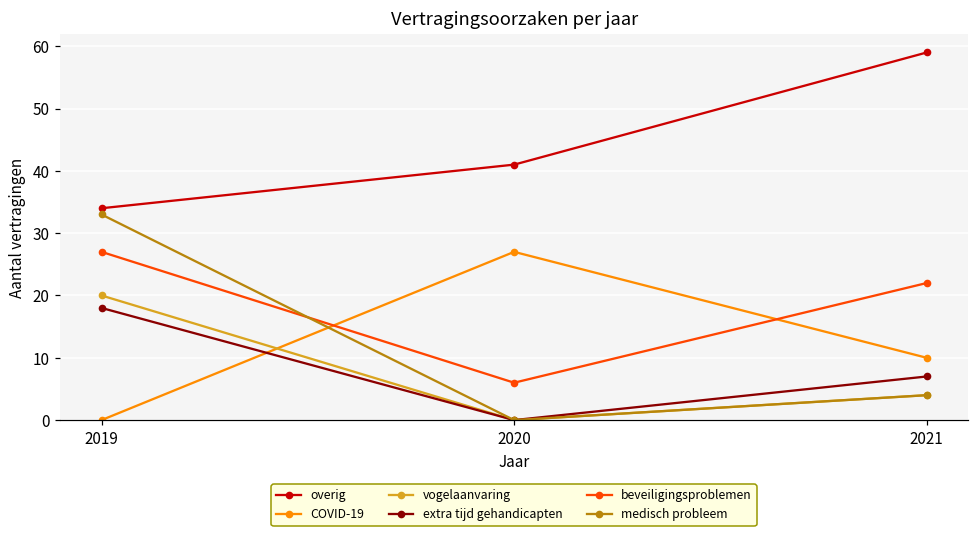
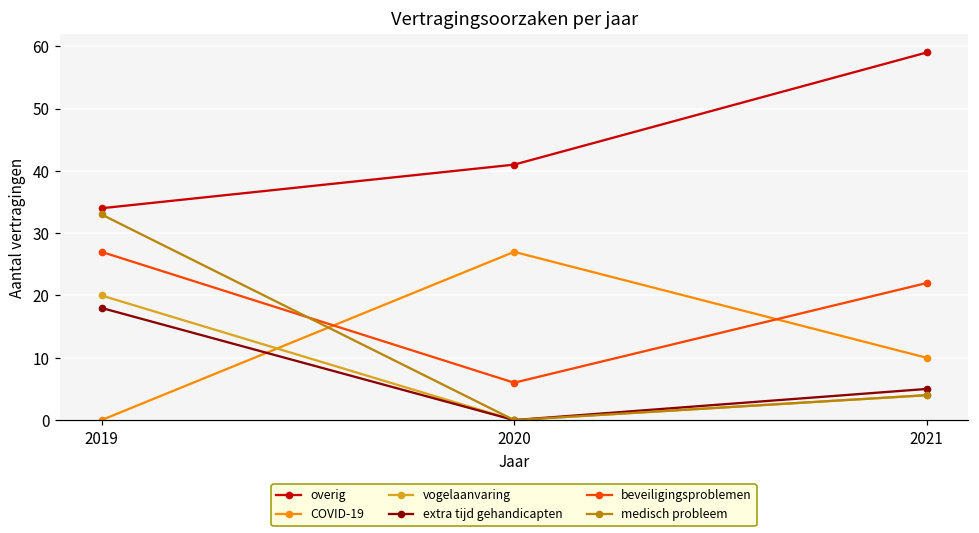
extra tijd gehandicapten, 2021: 7 -> 5
